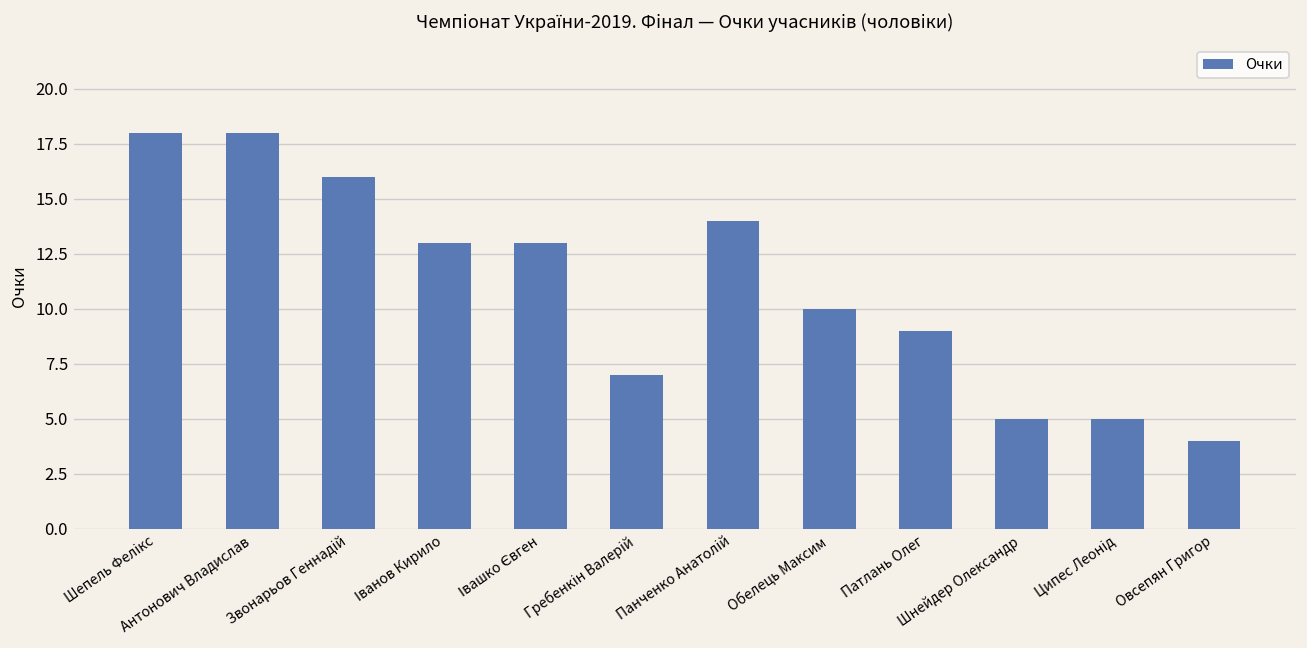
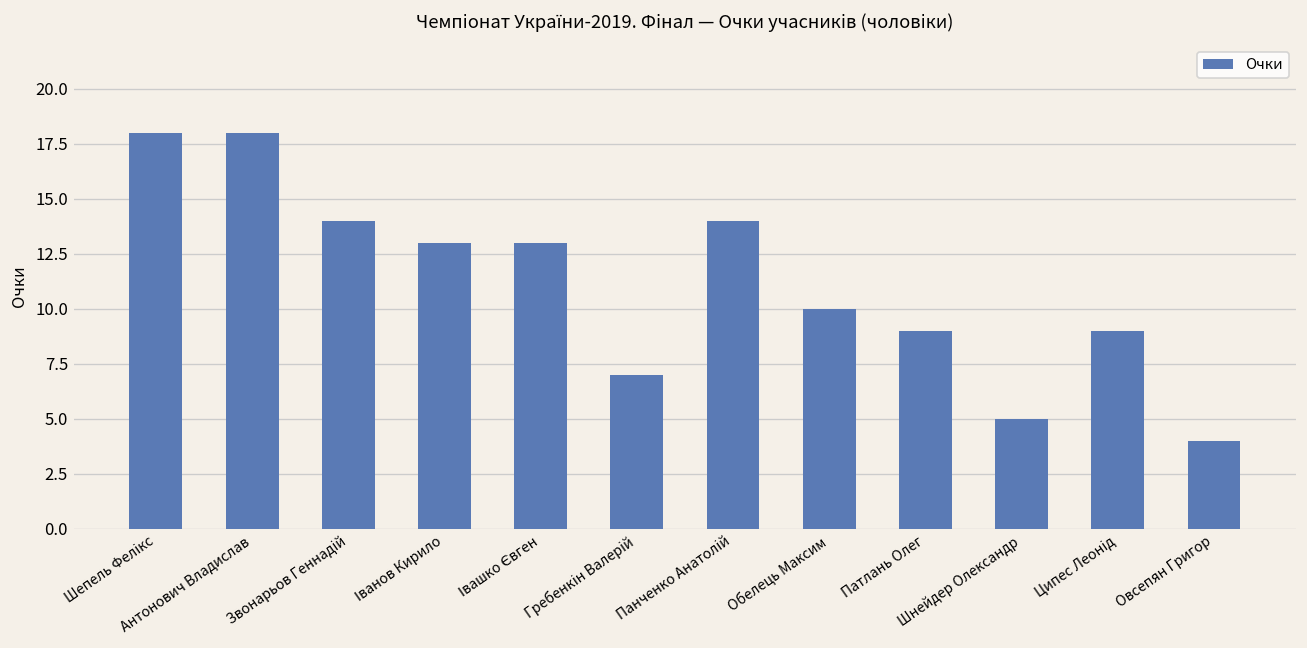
Звонарьов Геннадій: 16 -> 14
Ципес Леонід: 5 -> 9
